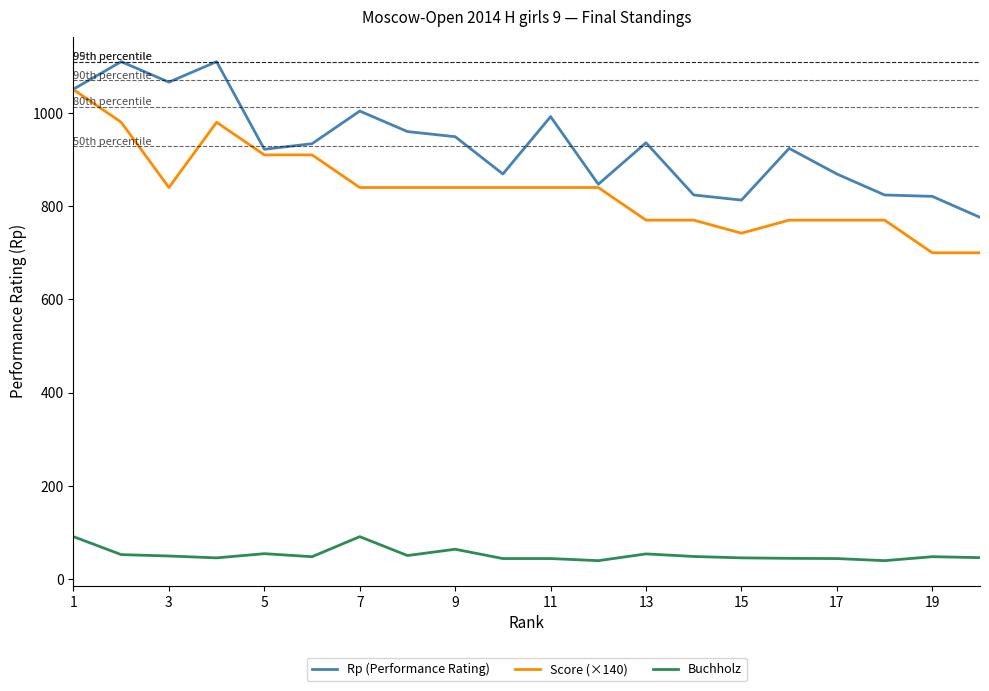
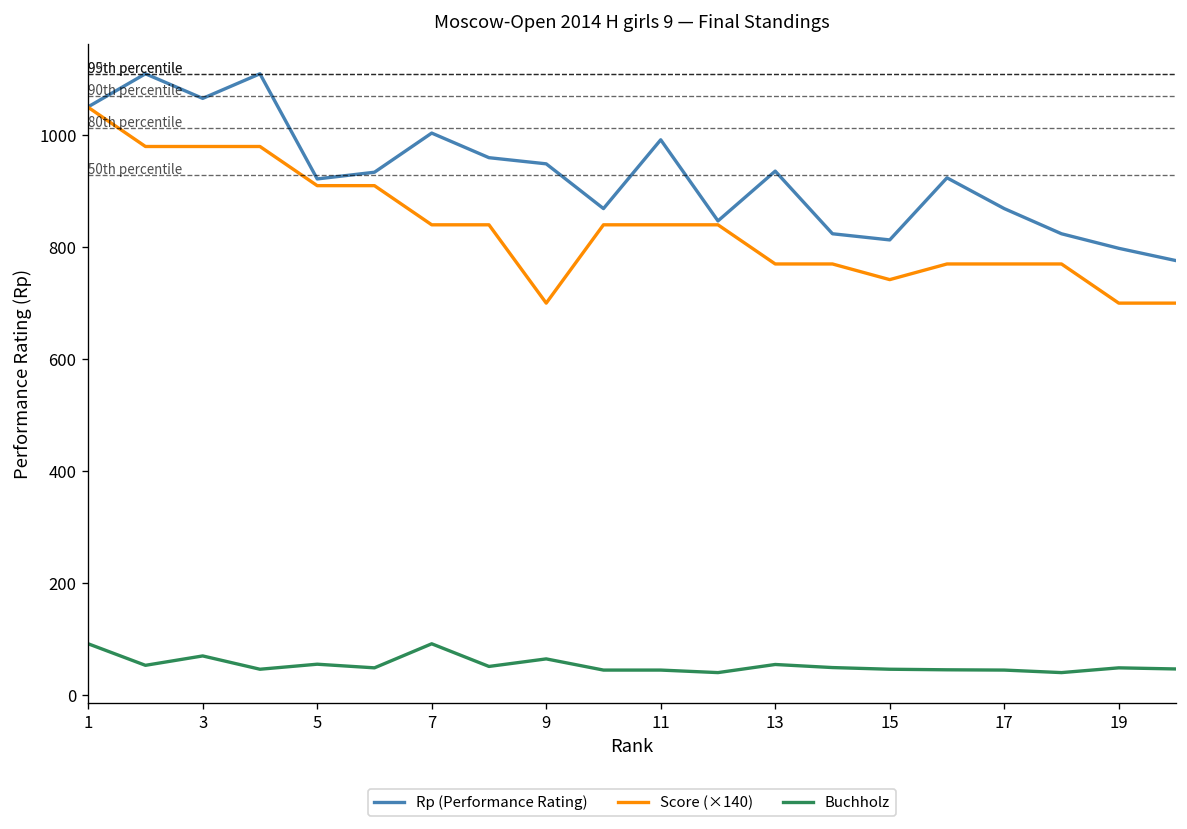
Score (×140), 3: 840 -> 980
Buchholz, 3: 50 -> 70
Score (×140), 9: 840 -> 700
Rp (Performance Rating), 19: 820 -> 800
